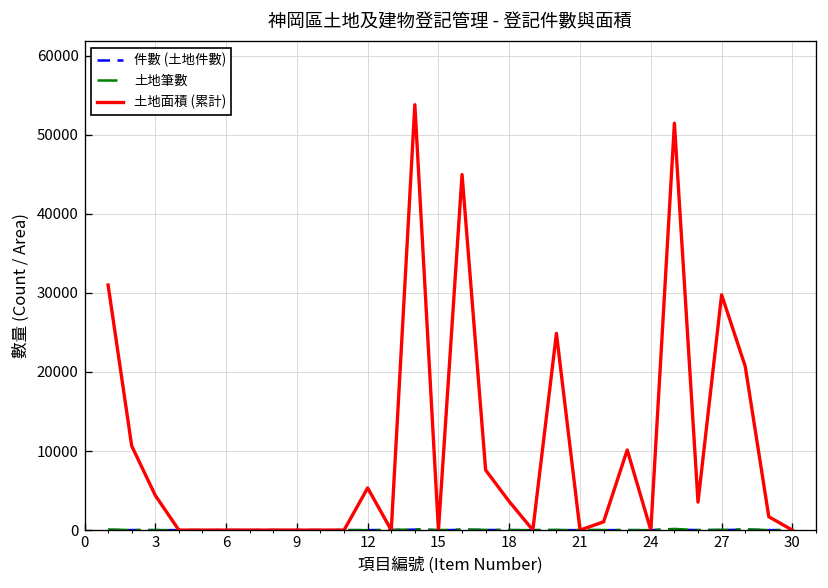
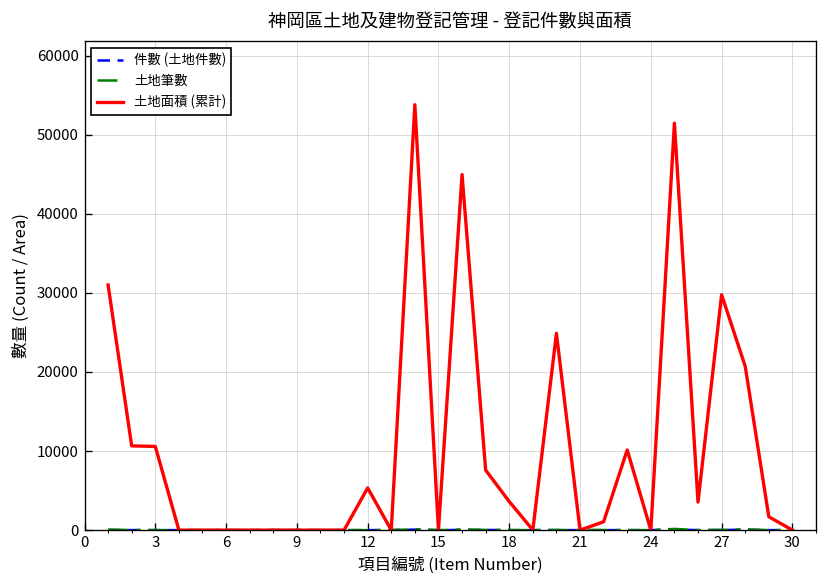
土地面積 (累計), 3: 4000 -> 11000
